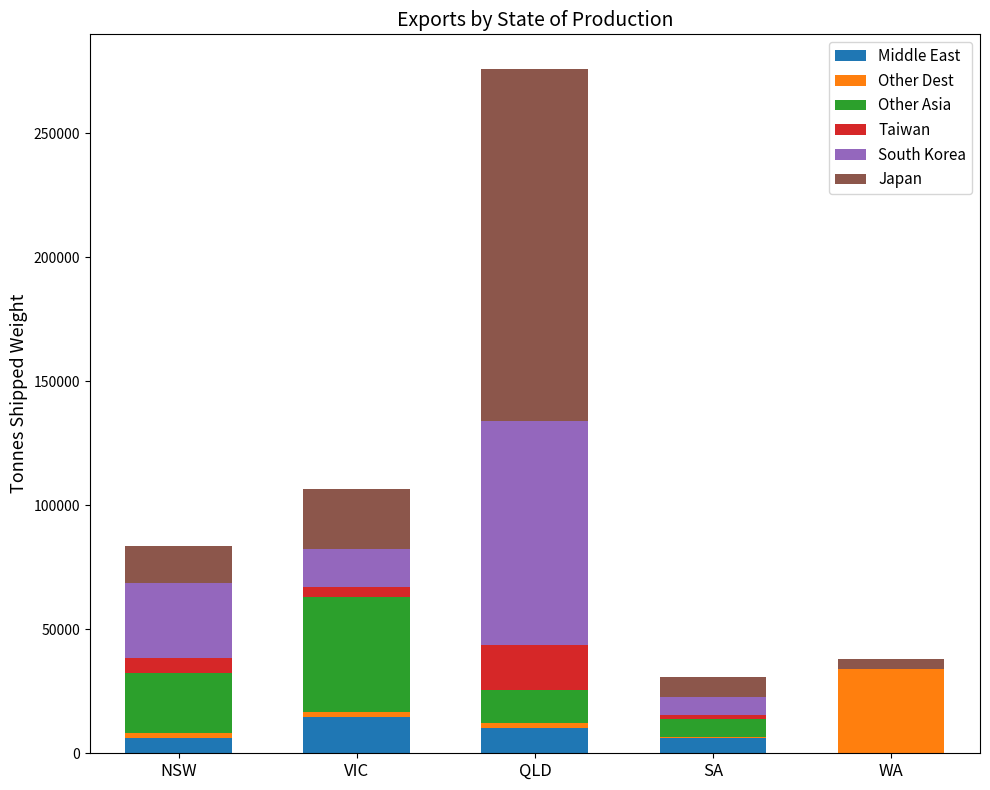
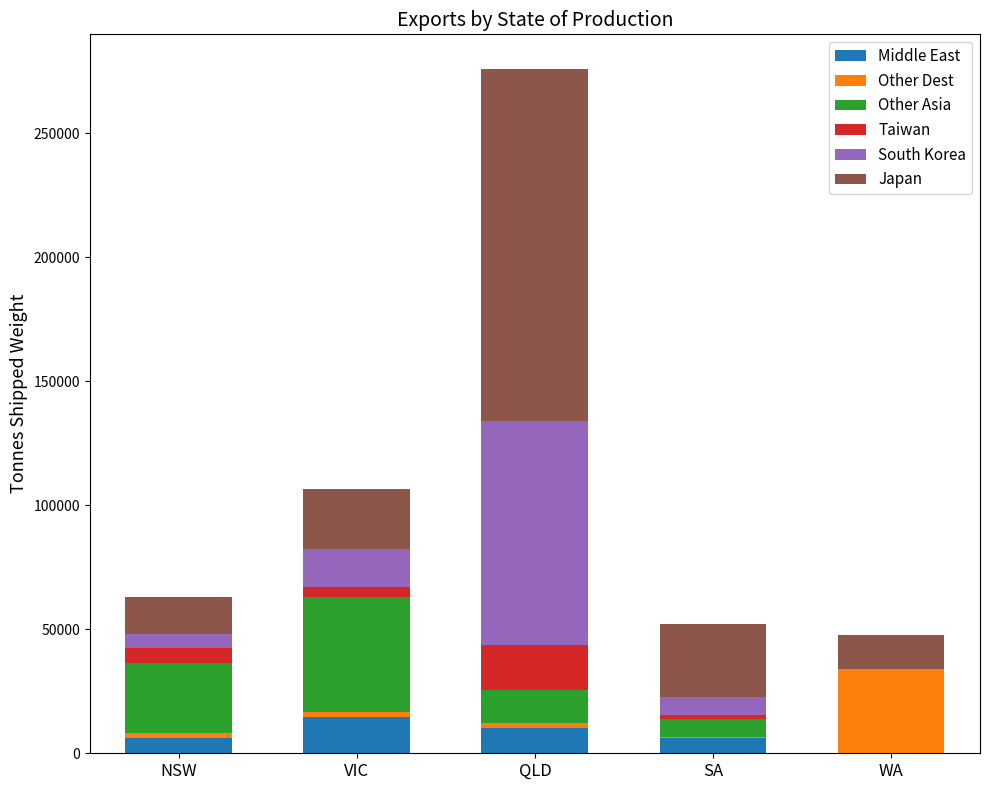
Other Asia, NSW: 24000 -> 28000
South Korea, NSW: 31000 -> 6000
Japan, SA: 8000 -> 29000
Japan, WA: 4000 -> 14000
